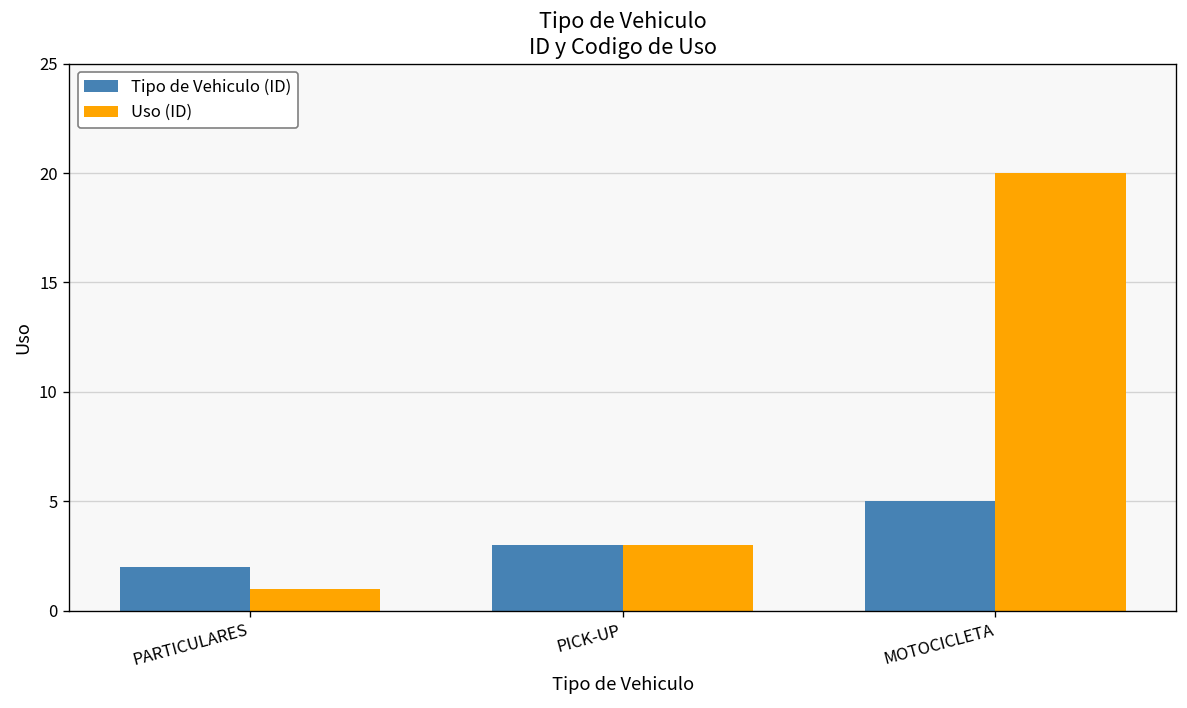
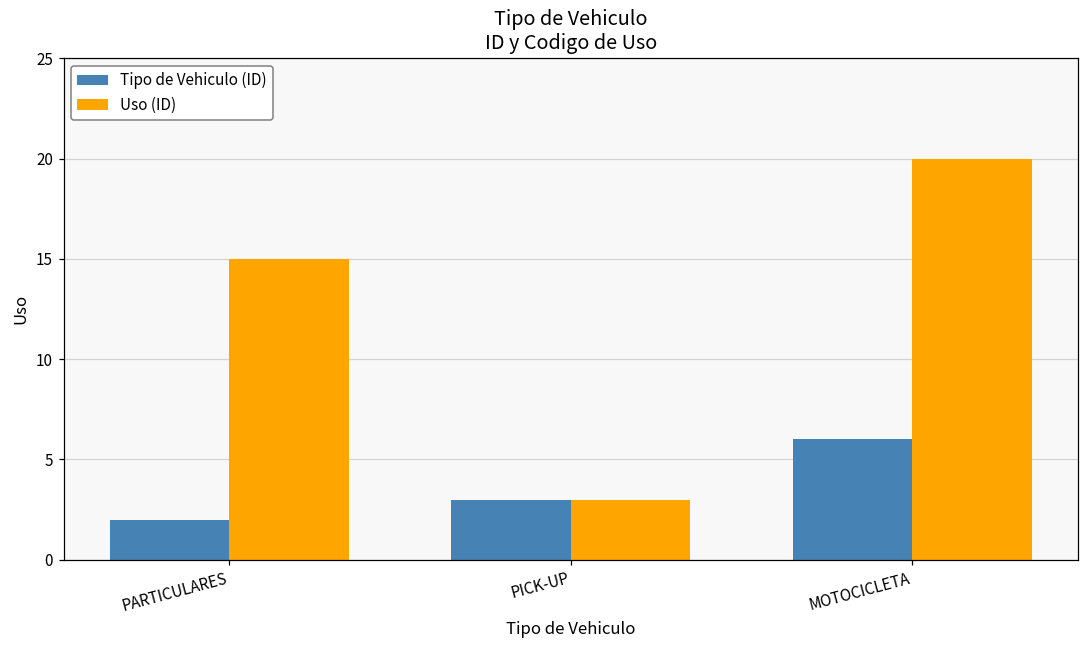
Uso (ID), PARTICULARES: 1 -> 15
Tipo de Vehiculo (ID), MOTOCICLETA: 5 -> 6
